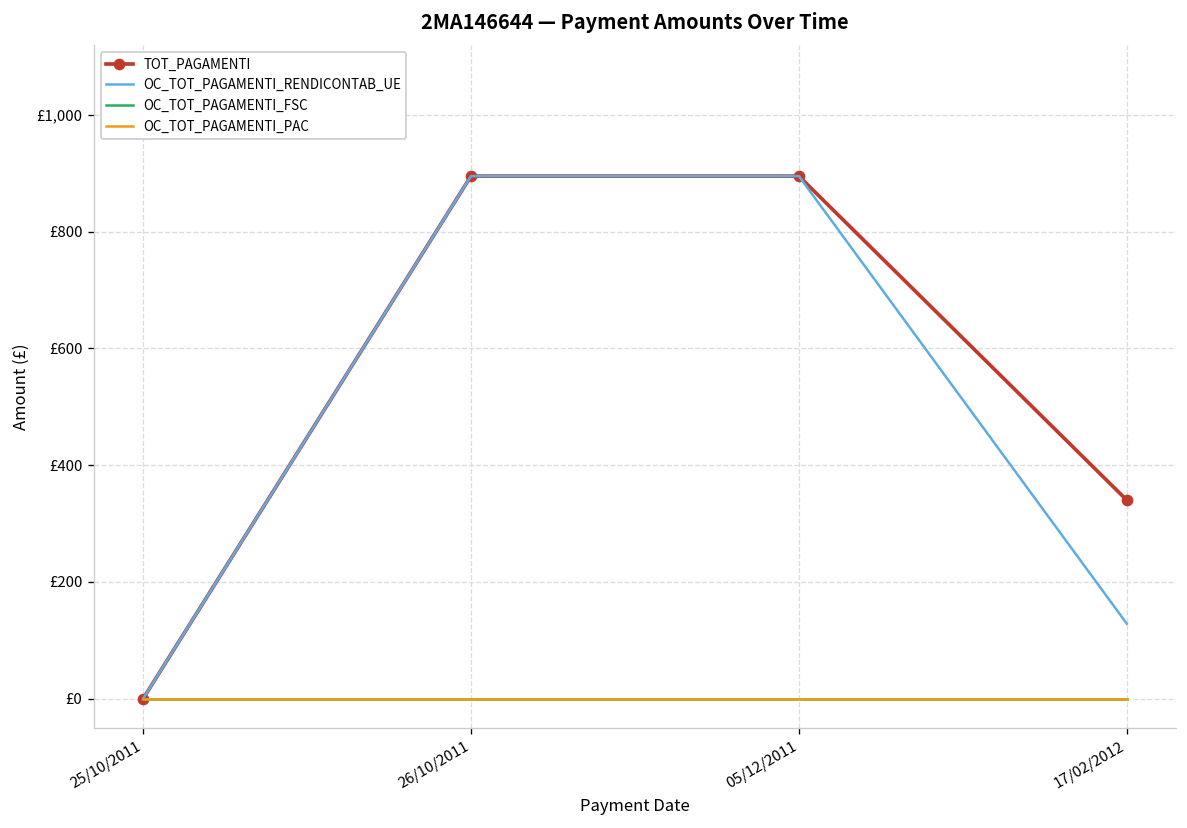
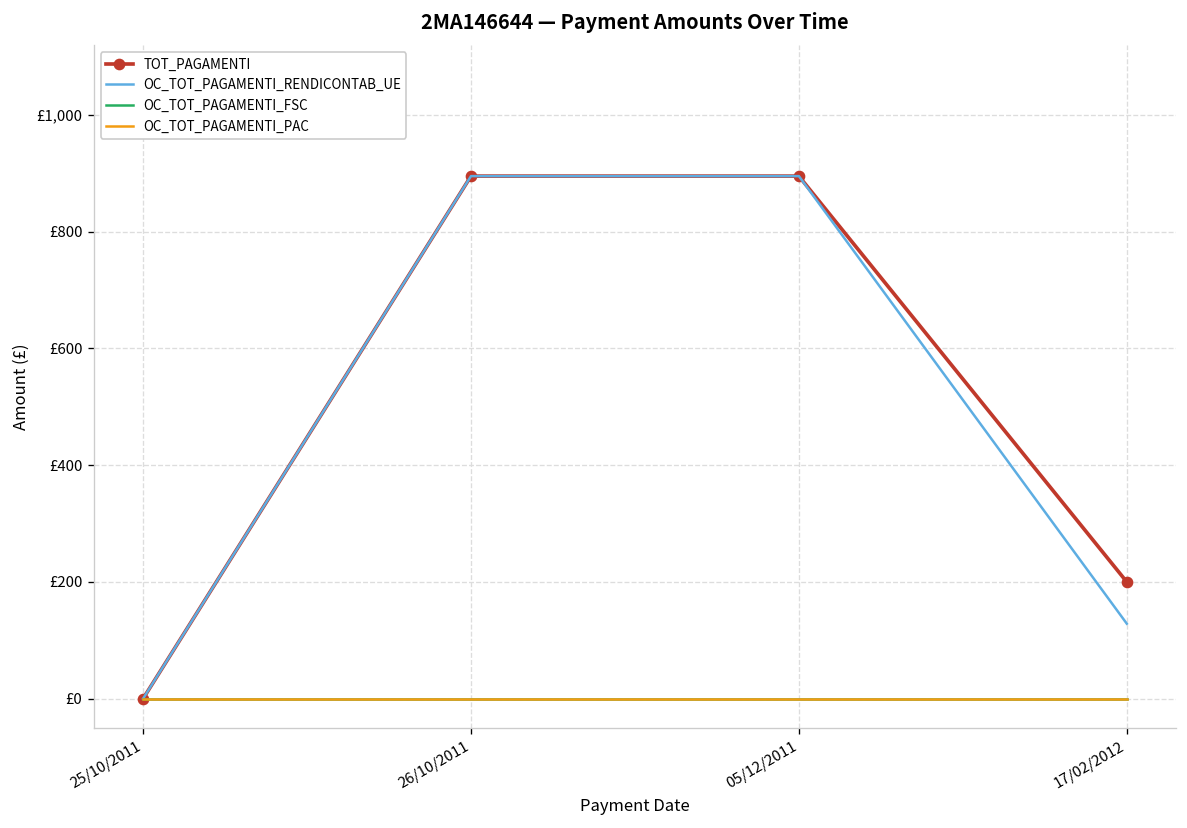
TOT_PAGAMENTI, 17/02/2012: £340 -> £200
